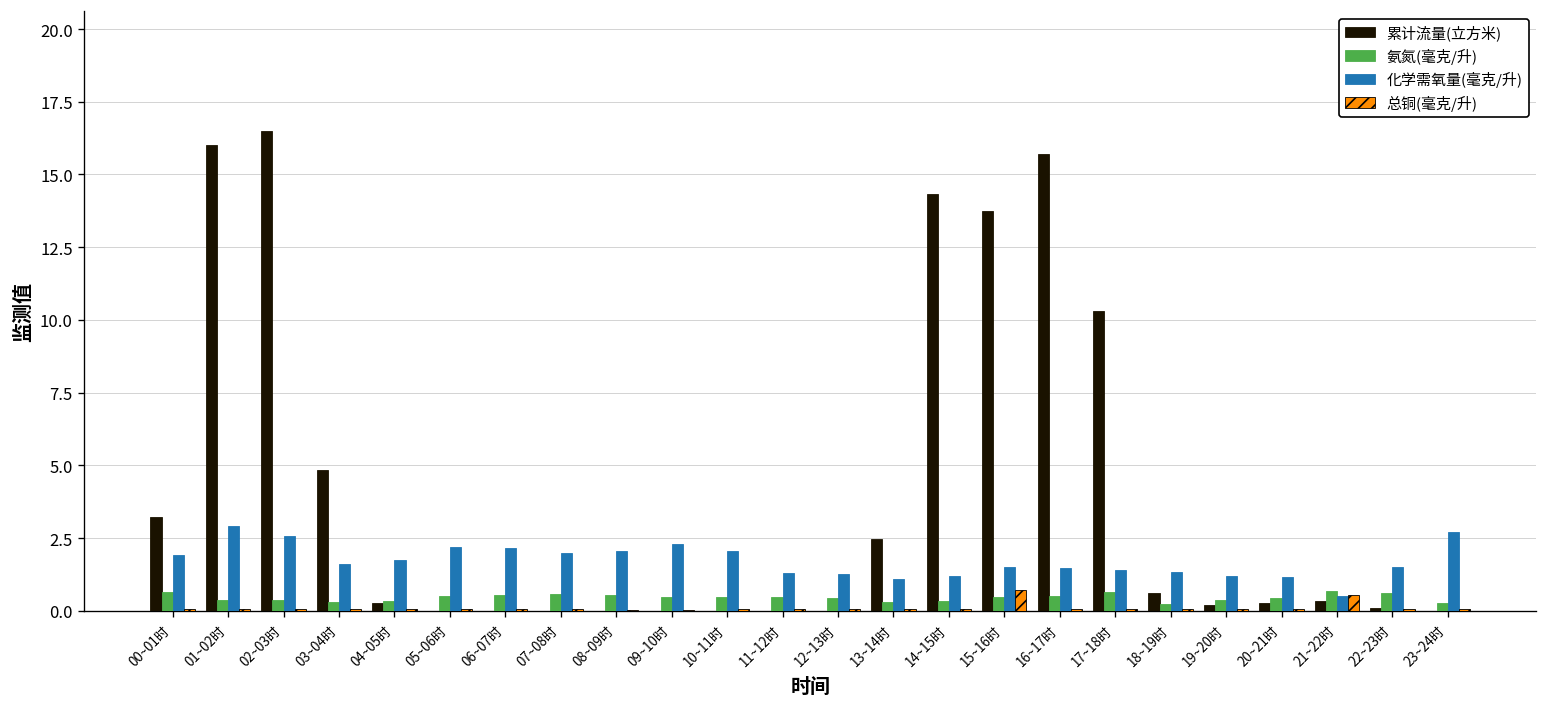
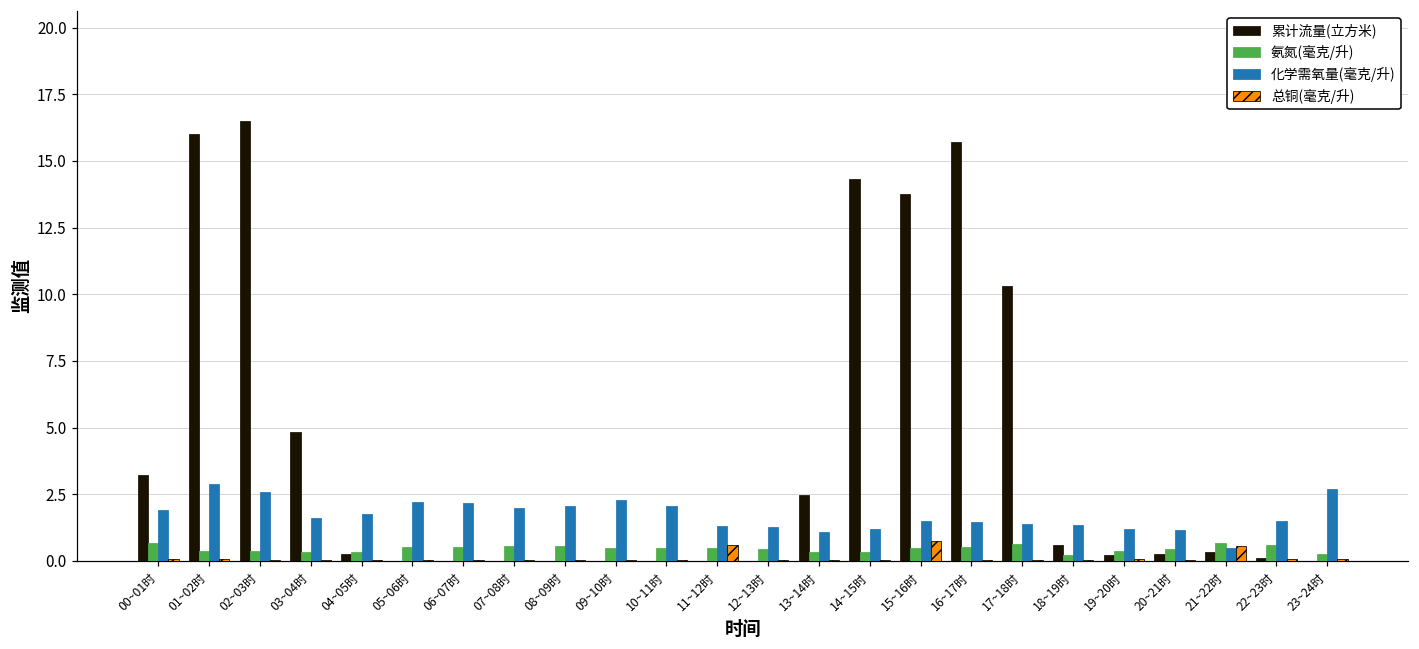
总铜(毫克/升), 11~12时: 0.1 -> 0.6
